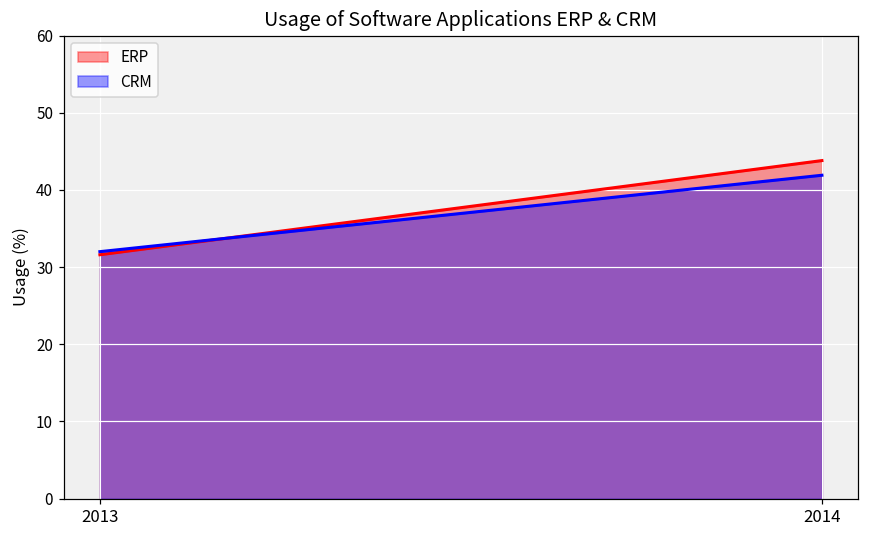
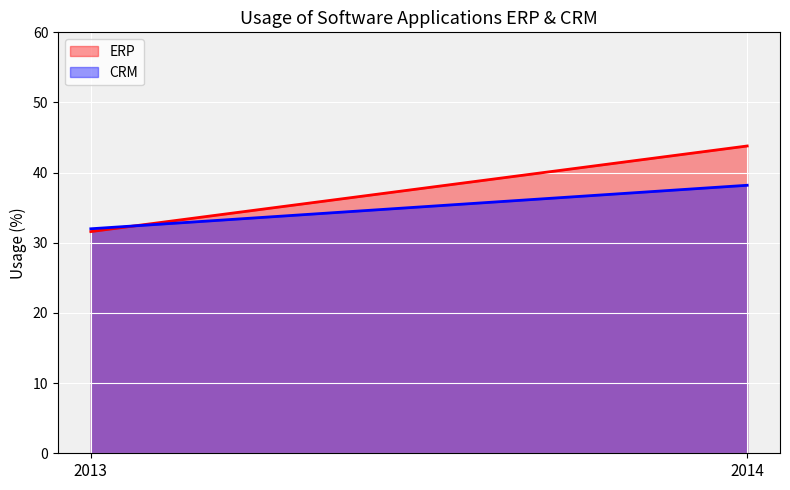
CRM, 2014: 42 -> 38
